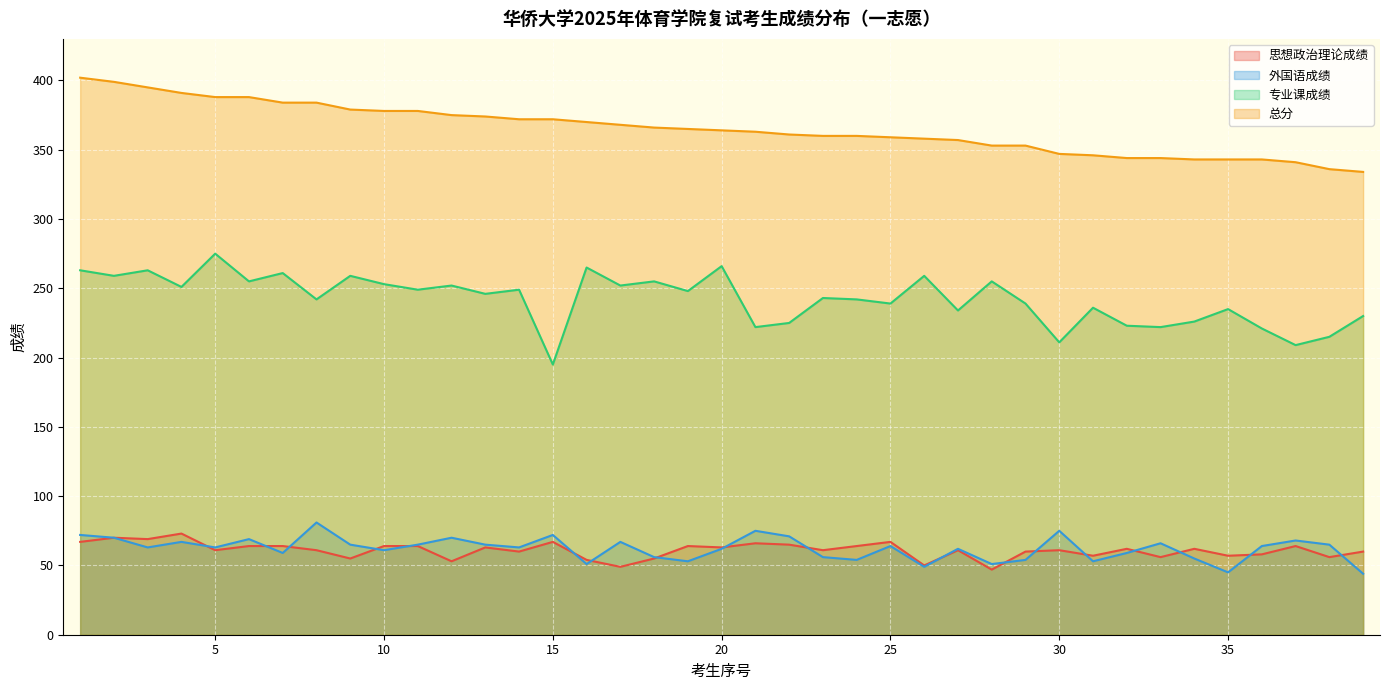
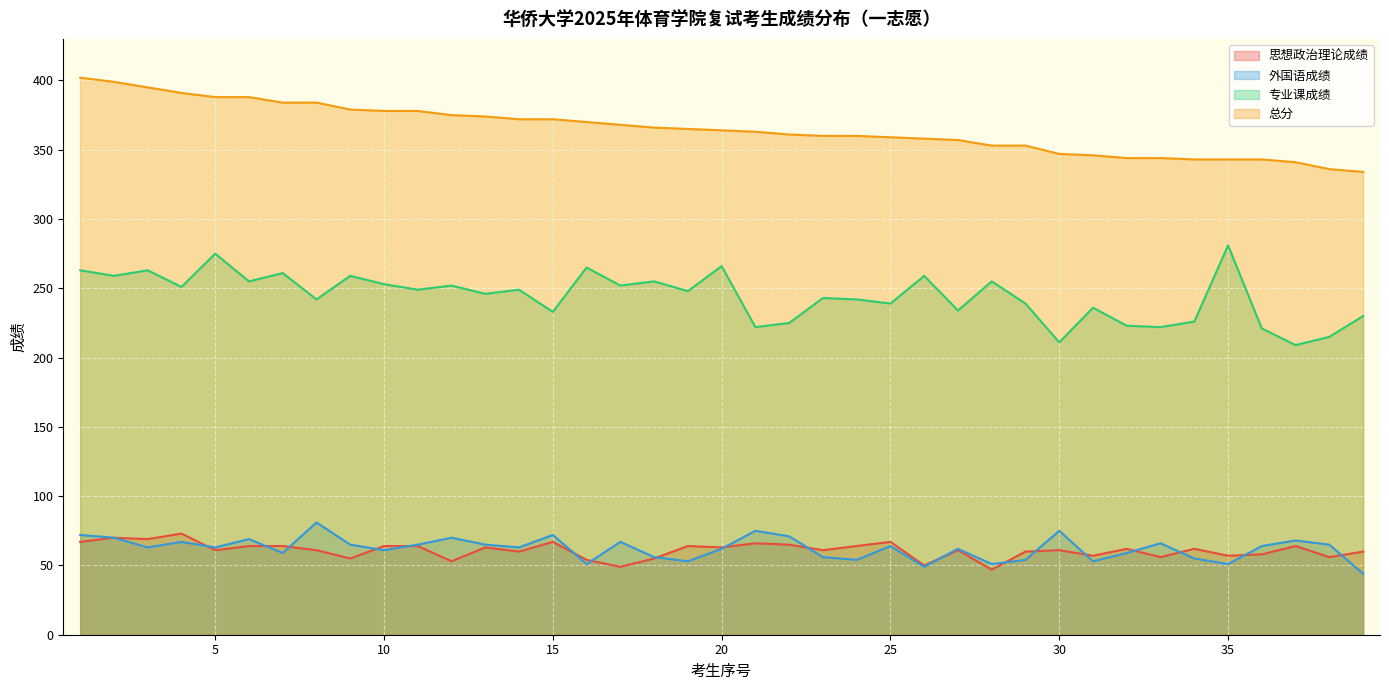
专业课成绩, 15: 195 -> 233
外国语成绩, 35: 45 -> 51
专业课成绩, 35: 235 -> 281
